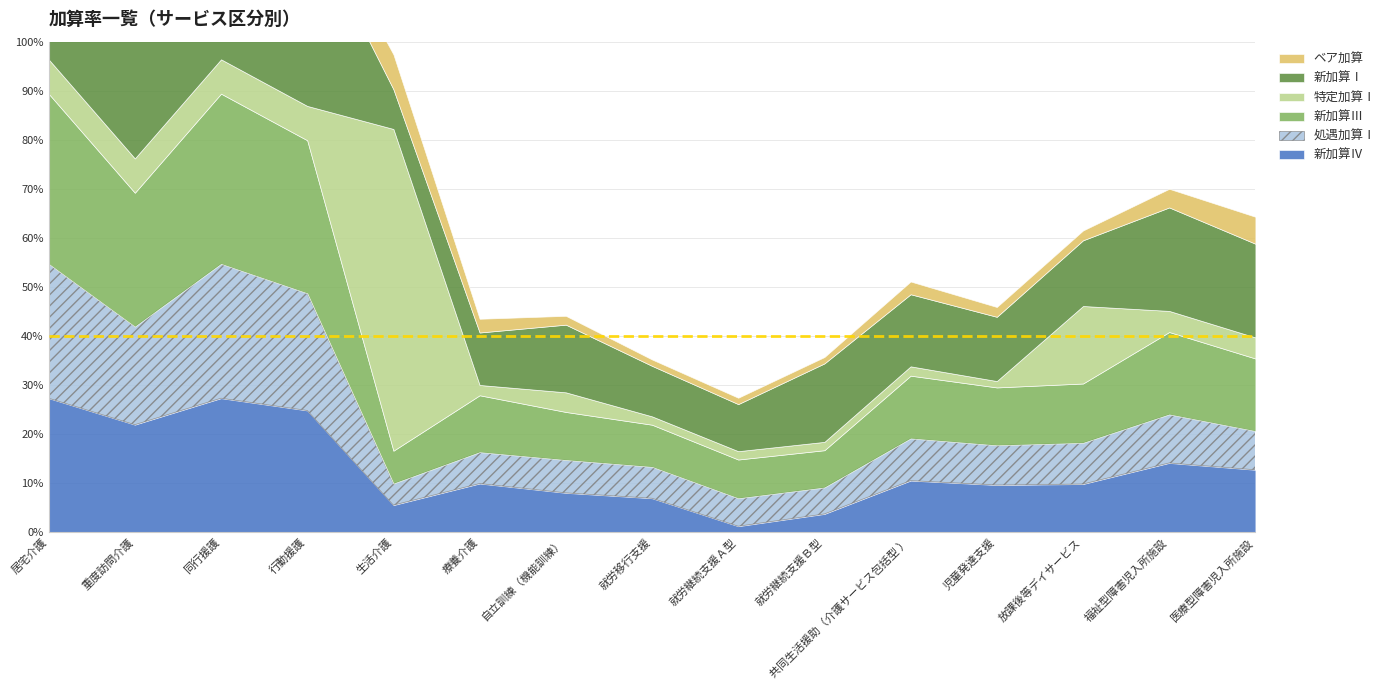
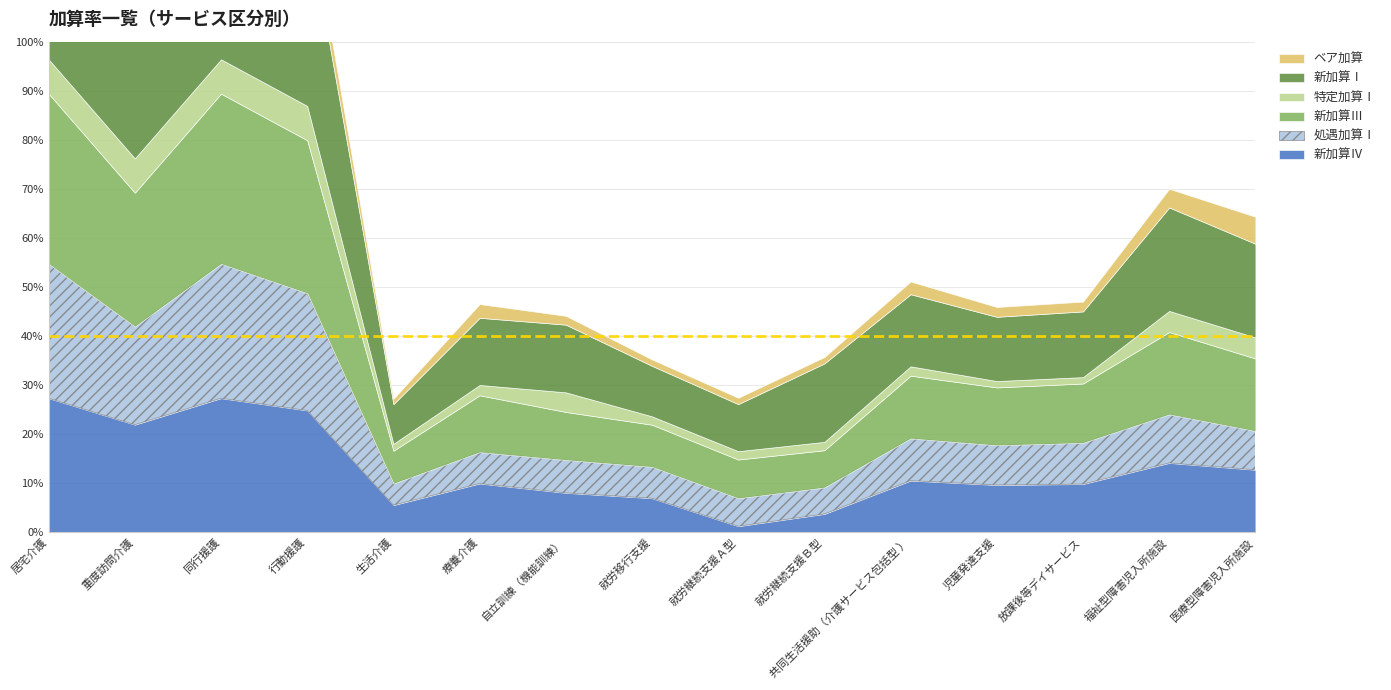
特定加算Ⅰ, 生活介護: 66% -> 1%
ベア加算, 生活介護: 7% -> 1%
新加算Ⅰ, 療養介護: 11% -> 14%
特定加算Ⅰ, 放課後等デイサービス: 16% -> 1%
